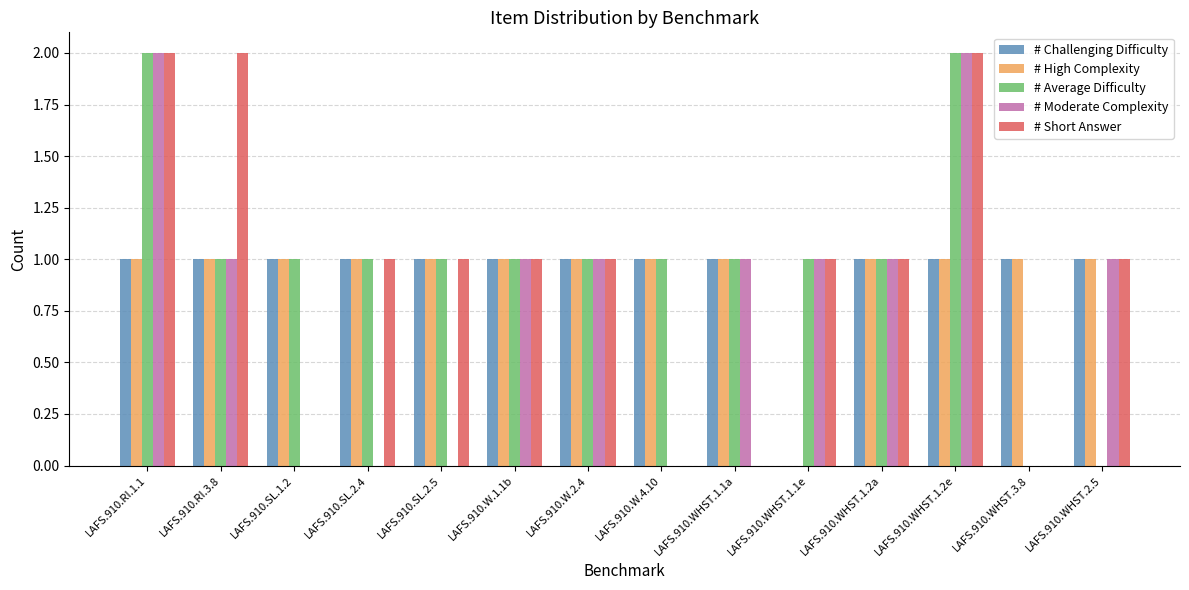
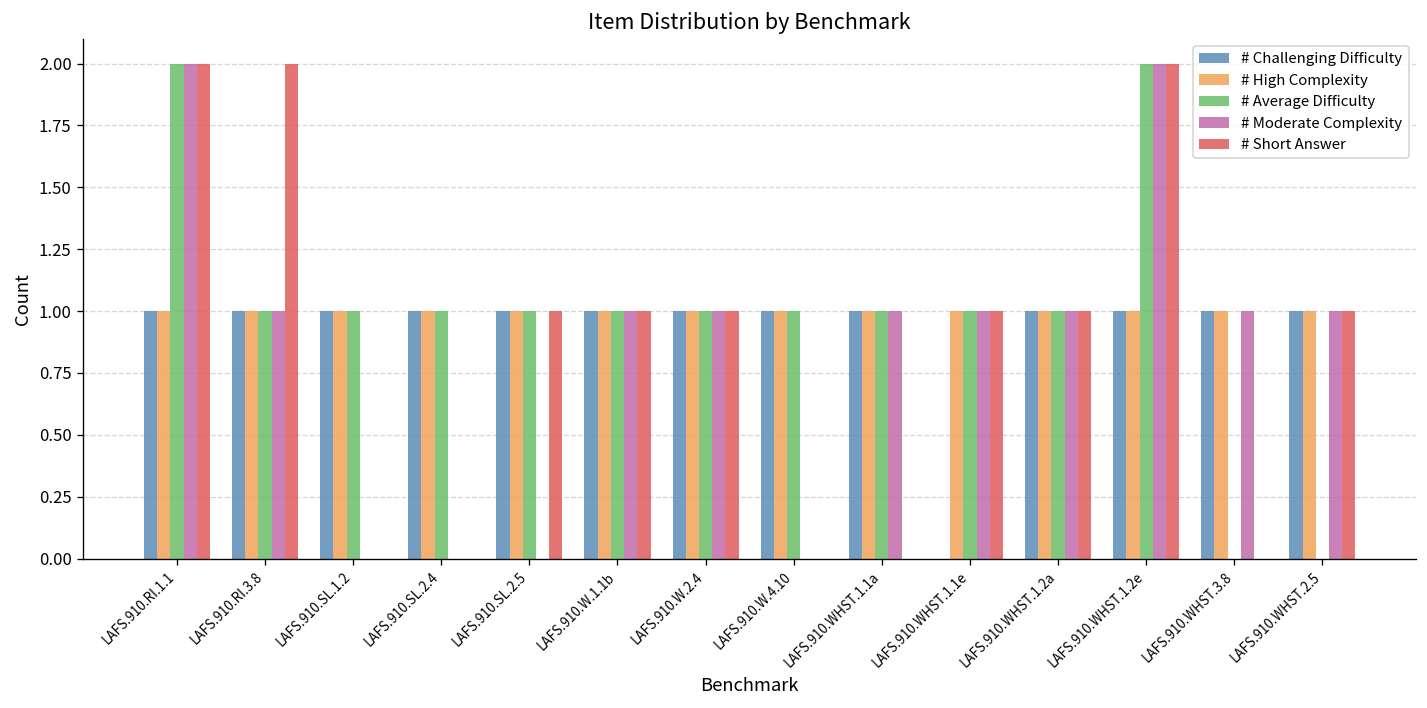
# Short Answer, LAFS.910.SL.2.4: 1 -> 0
# High Complexity, LAFS.910.WHST.1.1e: 0 -> 1
# Moderate Complexity, LAFS.910.WHST.3.8: 0 -> 1
